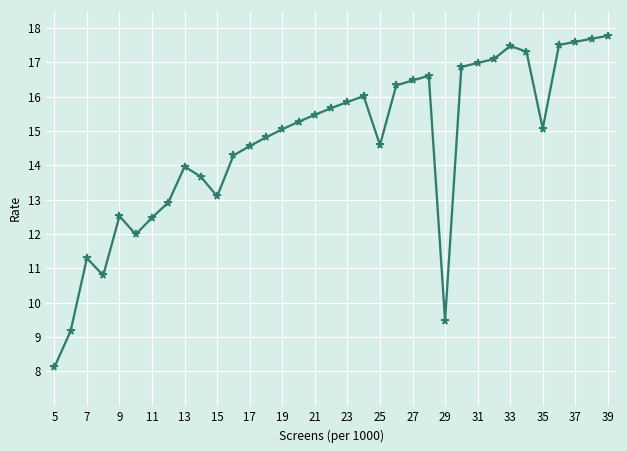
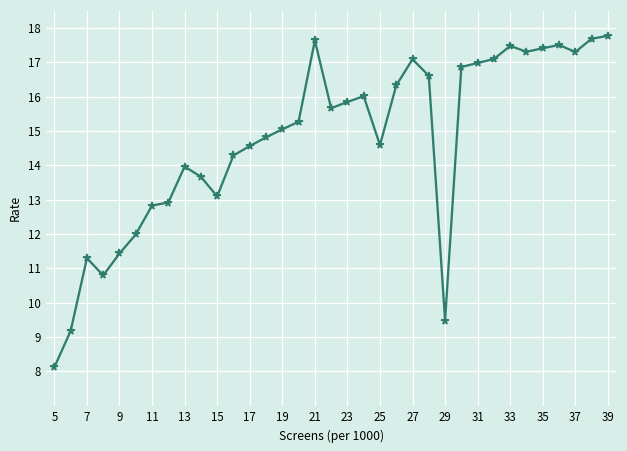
9: 12.5 -> 11.4
11: 12.5 -> 12.8
21: 15.5 -> 17.6
27: 16.5 -> 17.1
35: 15.1 -> 17.4
37: 17.6 -> 17.3
